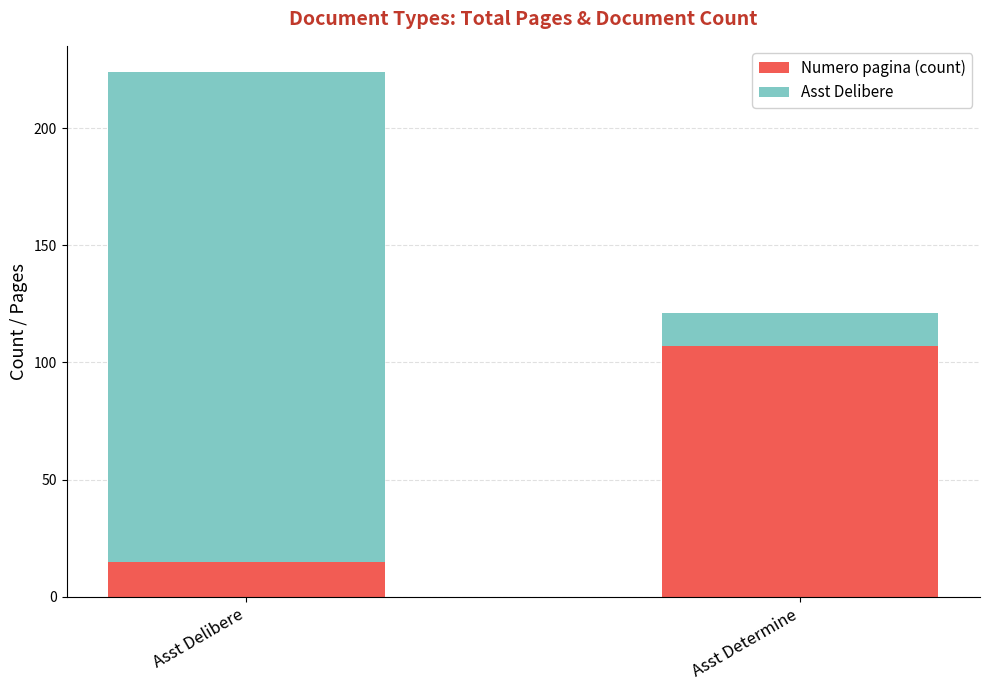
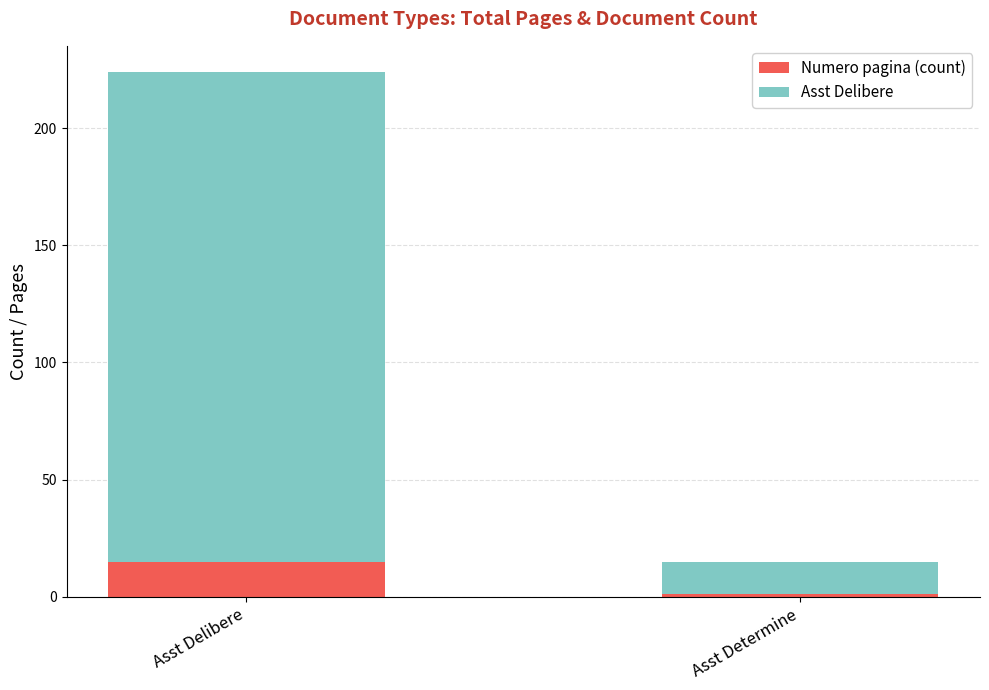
Numero pagina (count), Asst Determine: 107 -> 1
